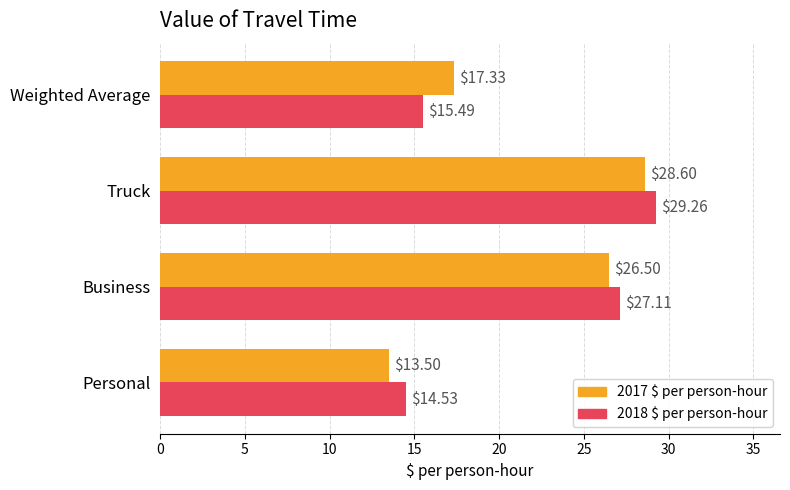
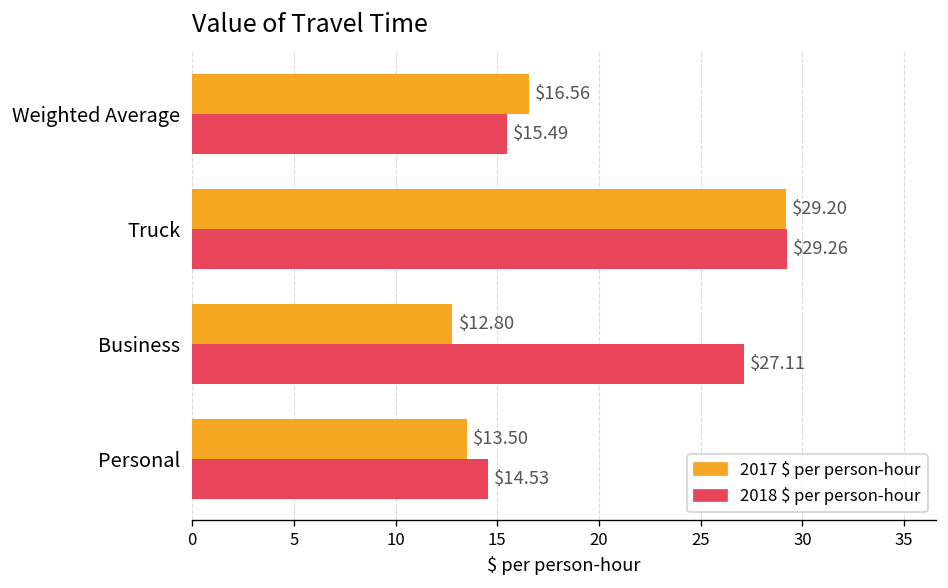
2017 $ per person-hour, Weighted Average: $17.33 -> $16.56
2017 $ per person-hour, Truck: $28.60 -> $29.20
2017 $ per person-hour, Business: $26.50 -> $12.80
